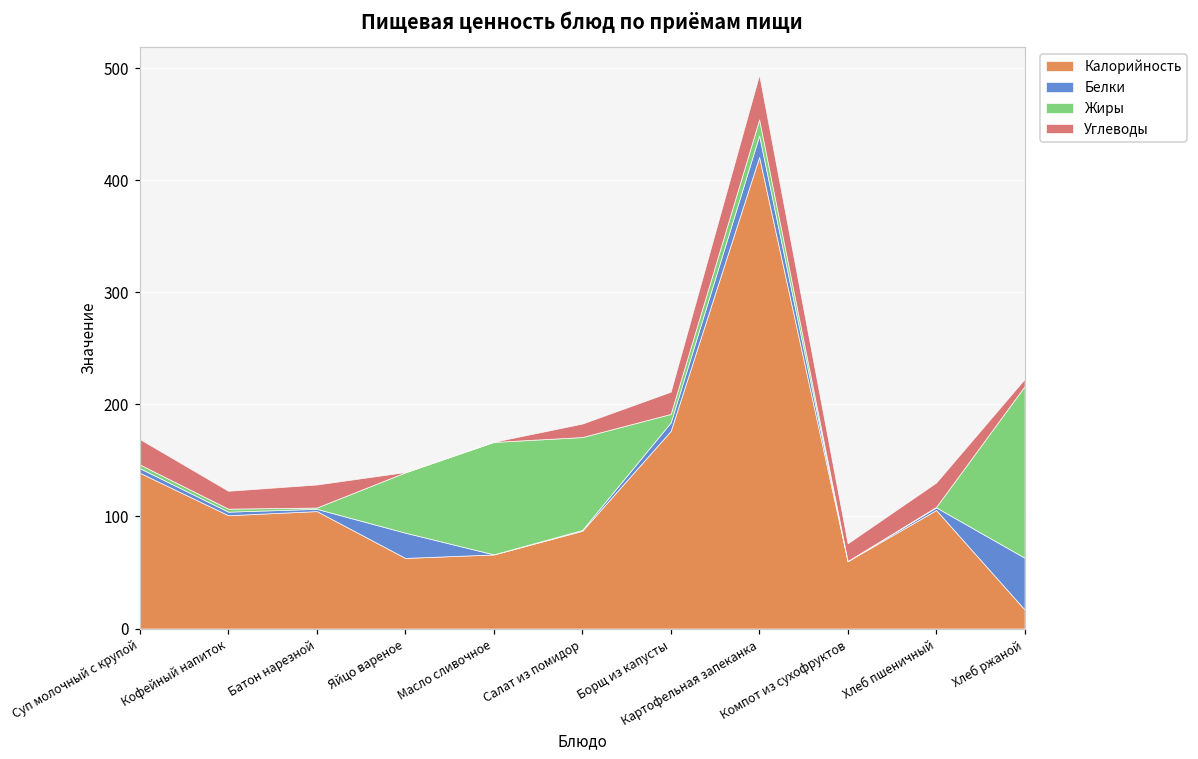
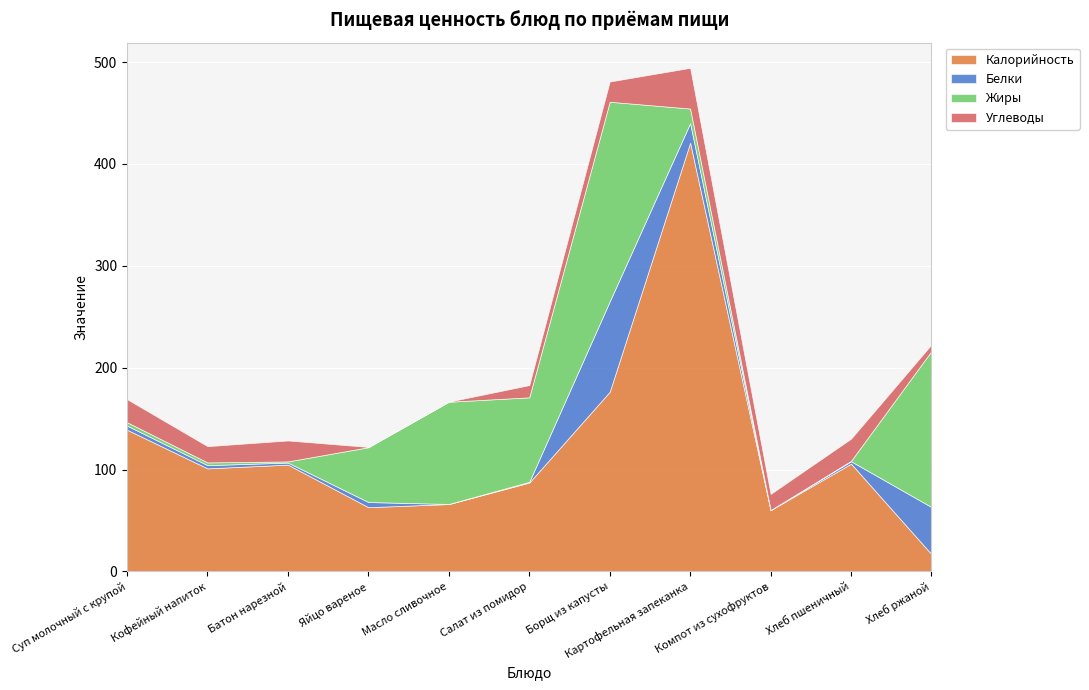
Белки, Яйцо вареное: 23 -> 5
Белки, Борщ из капусты: 8 -> 89
Жиры, Борщ из капусты: 8 -> 196
